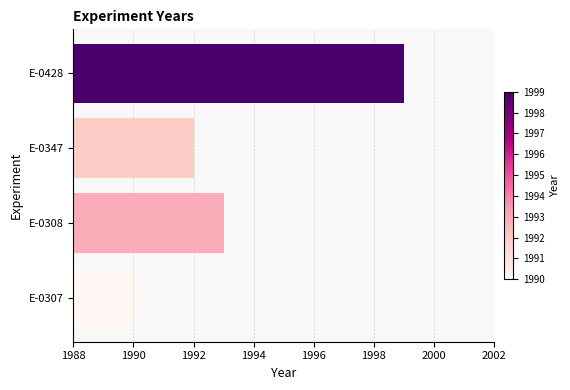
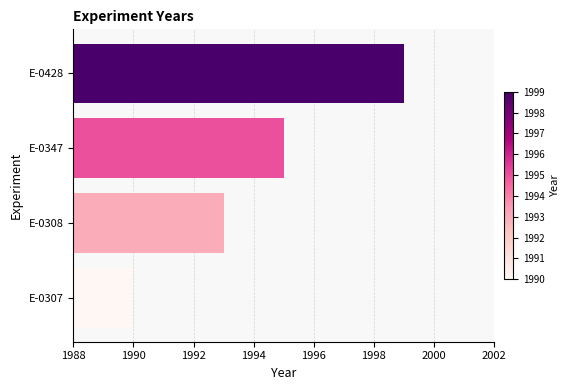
E-0347: 1992 -> 1995
